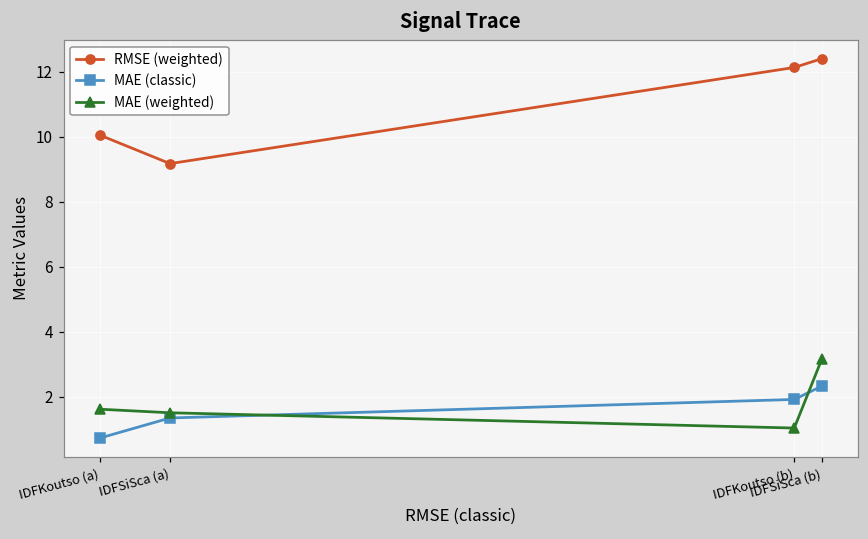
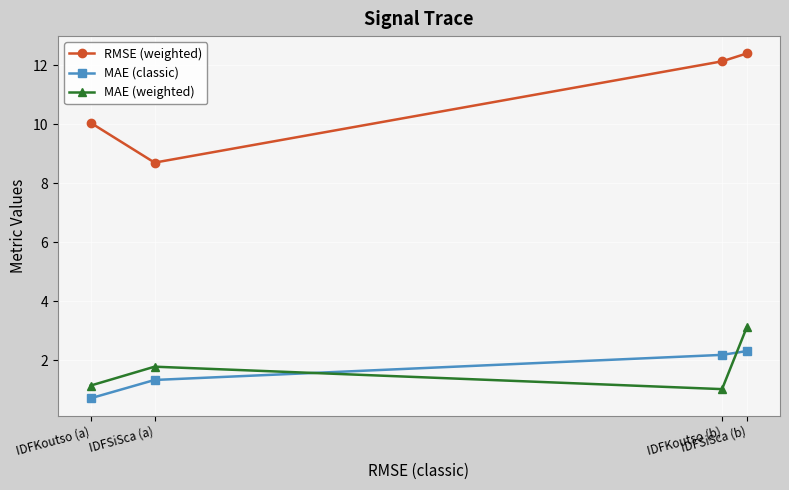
MAE (weighted), IDFKoutso (a): 1.6 -> 1.2
RMSE (weighted), IDFSiSca (a): 9.2 -> 8.7
MAE (weighted), IDFSiSca (a): 1.5 -> 1.8
MAE (classic), IDFKoutso (b): 1.9 -> 2.2
